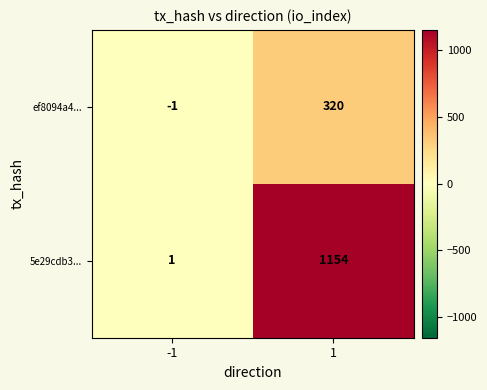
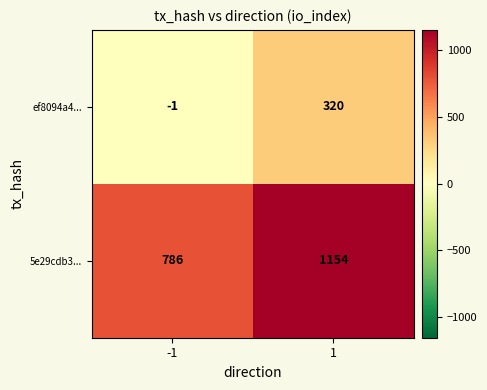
5e29cdb3..., -1: 1 -> 786
